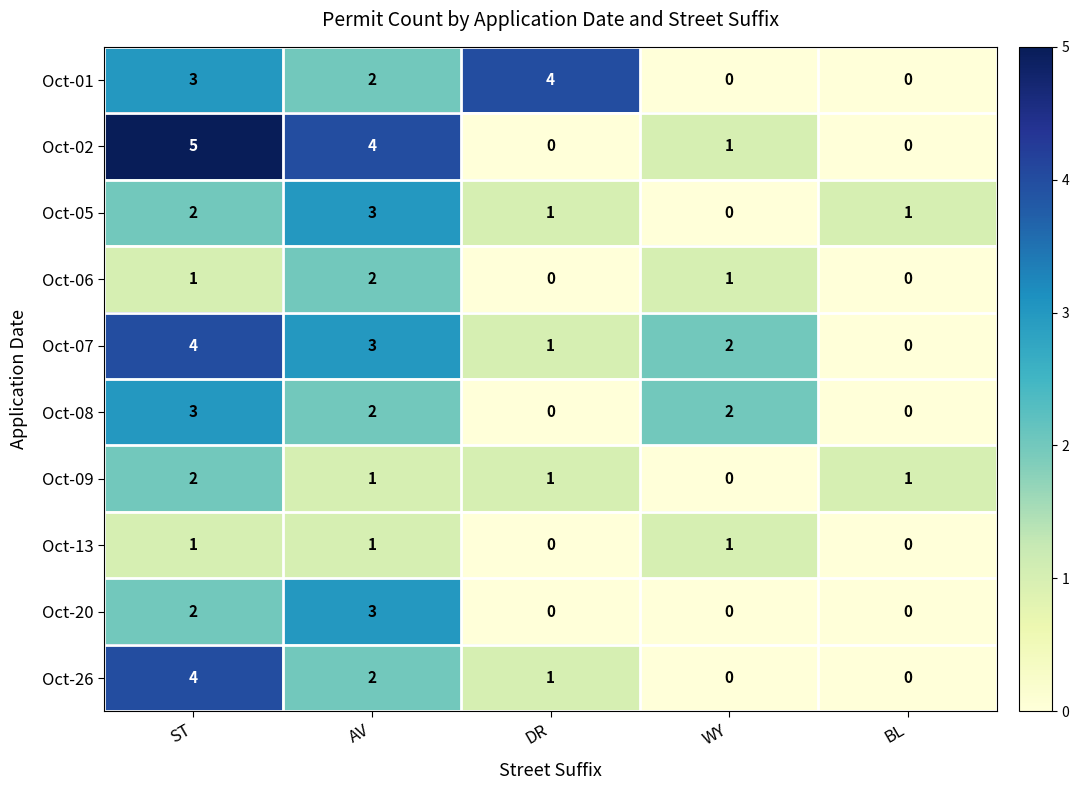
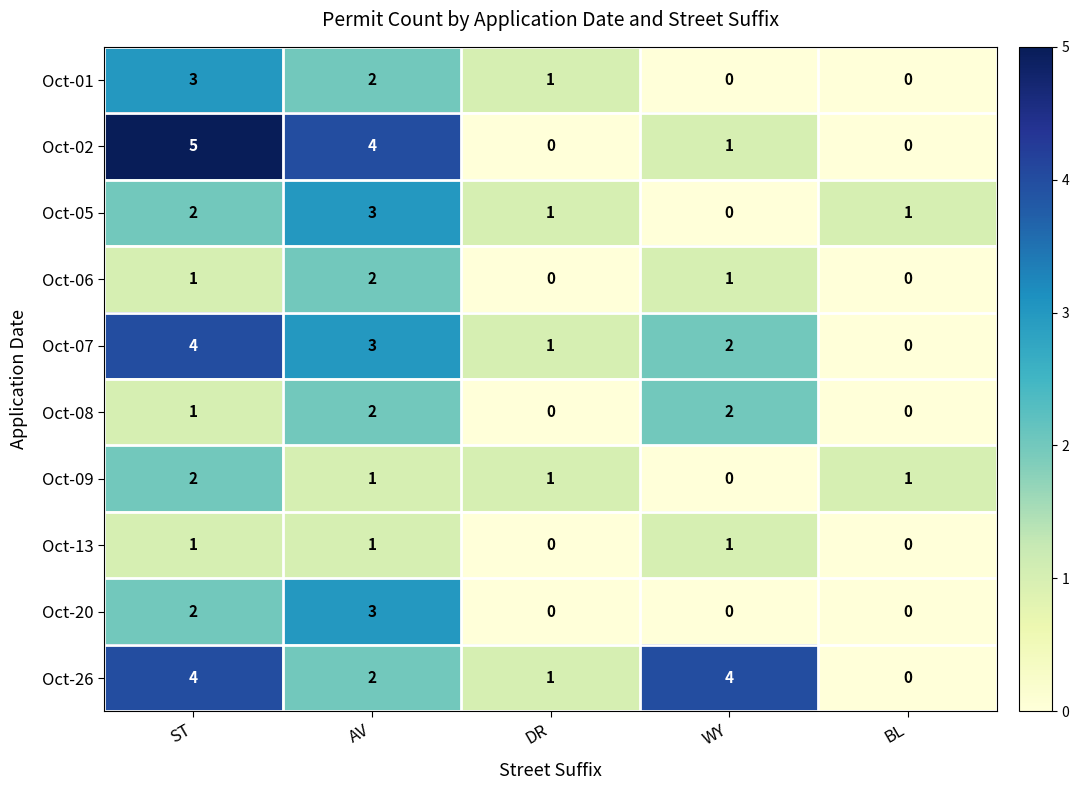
Oct-01, DR: 4 -> 1
Oct-08, ST: 3 -> 1
Oct-26, WY: 0 -> 4
